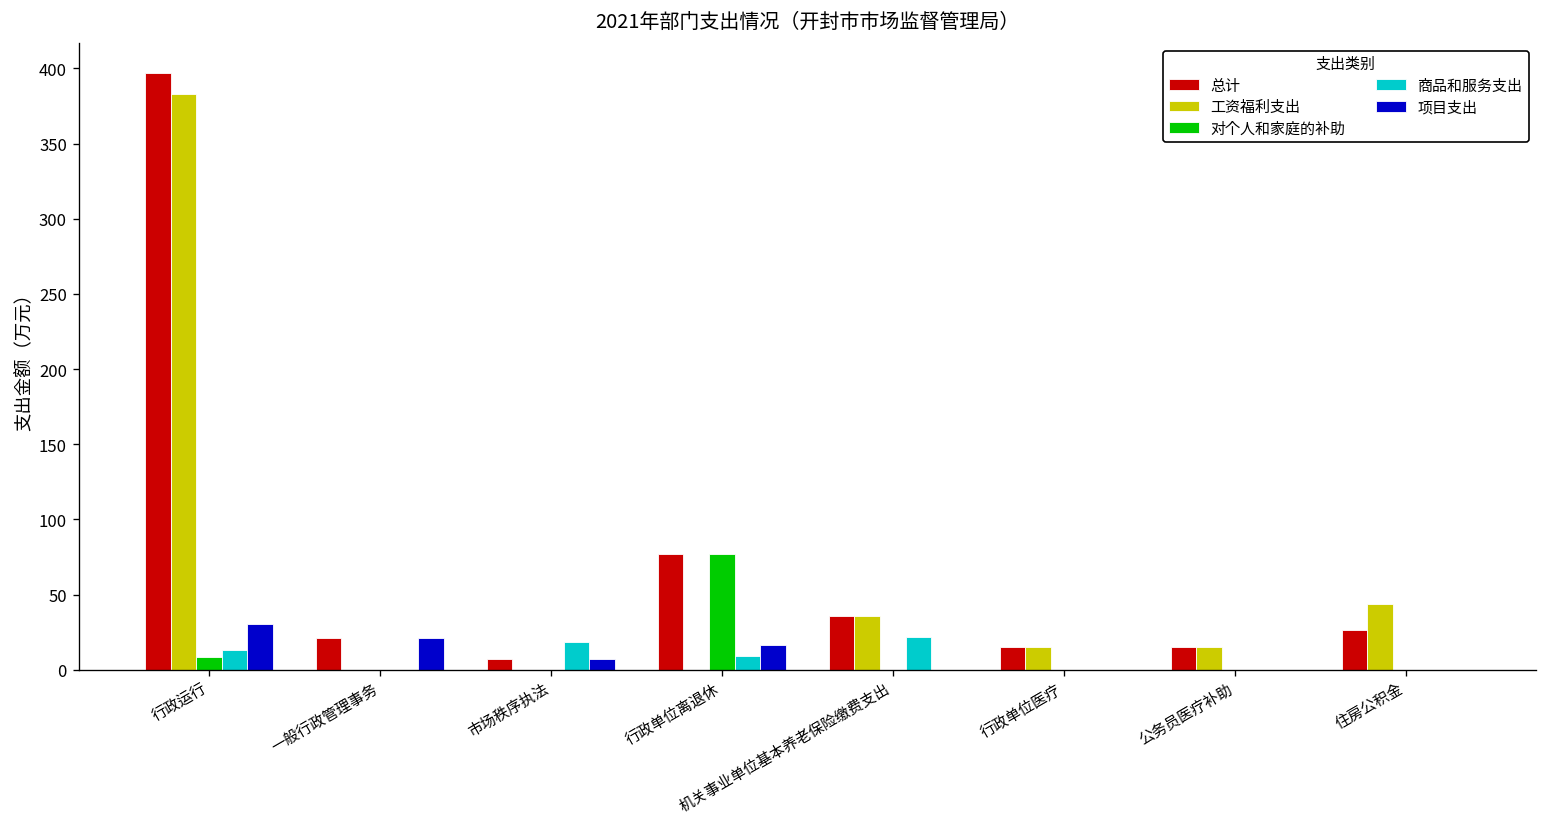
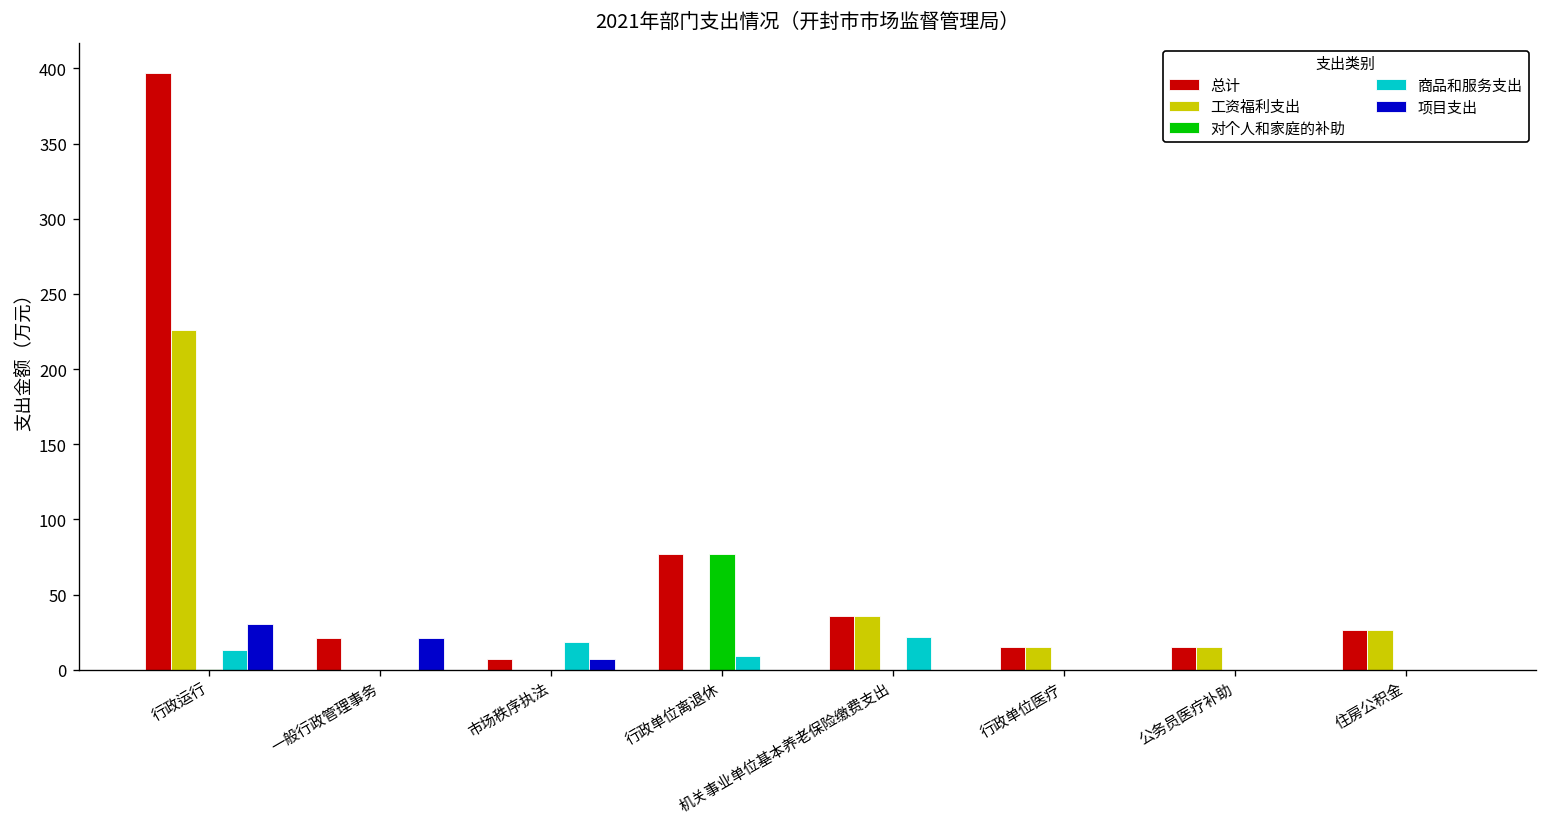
工资福利支出, 行政运行: 383 -> 226
对个人和家庭的补助, 行政运行: 9 -> 0
项目支出, 行政单位离退休: 16 -> 0
工资福利支出, 住房公积金: 44 -> 27
